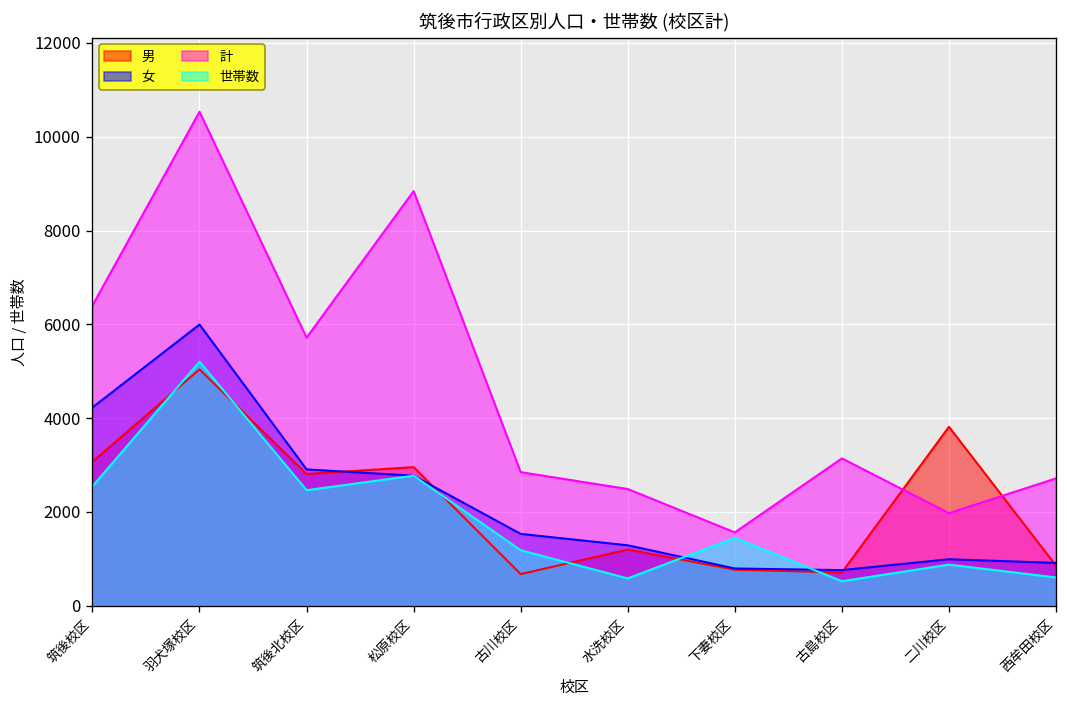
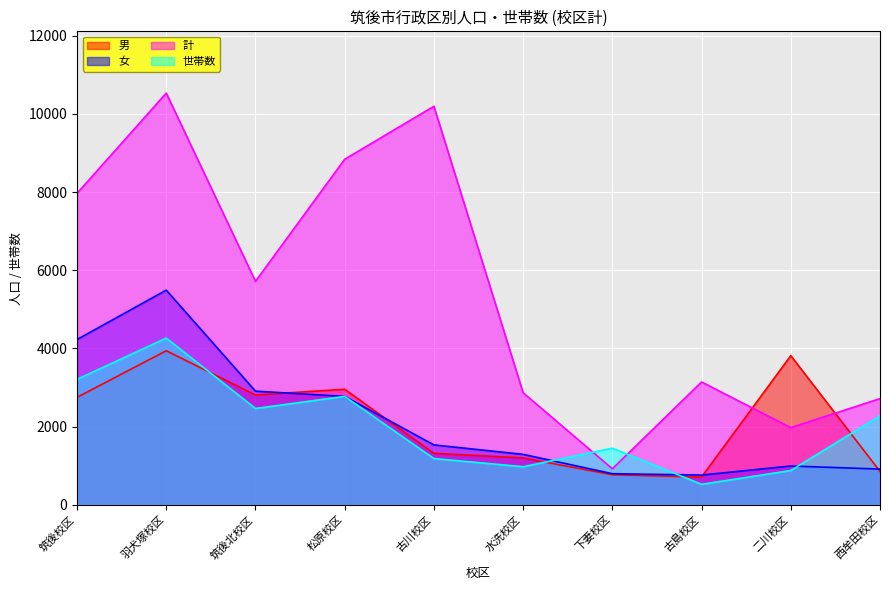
男, 筑後校区: 3100 -> 2800
計, 筑後校区: 6400 -> 8000
世帯数, 筑後校区: 2500 -> 3200
男, 羽犬塚校区: 5000 -> 3900
女, 羽犬塚校区: 6000 -> 5500
世帯数, 羽犬塚校区: 5200 -> 4300
男, 古川校区: 700 -> 1300
計, 古川校区: 2900 -> 10200
計, 水洗校区: 2500 -> 2900
世帯数, 水洗校区: 600 -> 1000
計, 下妻校区: 1600 -> 900
世帯数, 西牟田校区: 600 -> 2300
